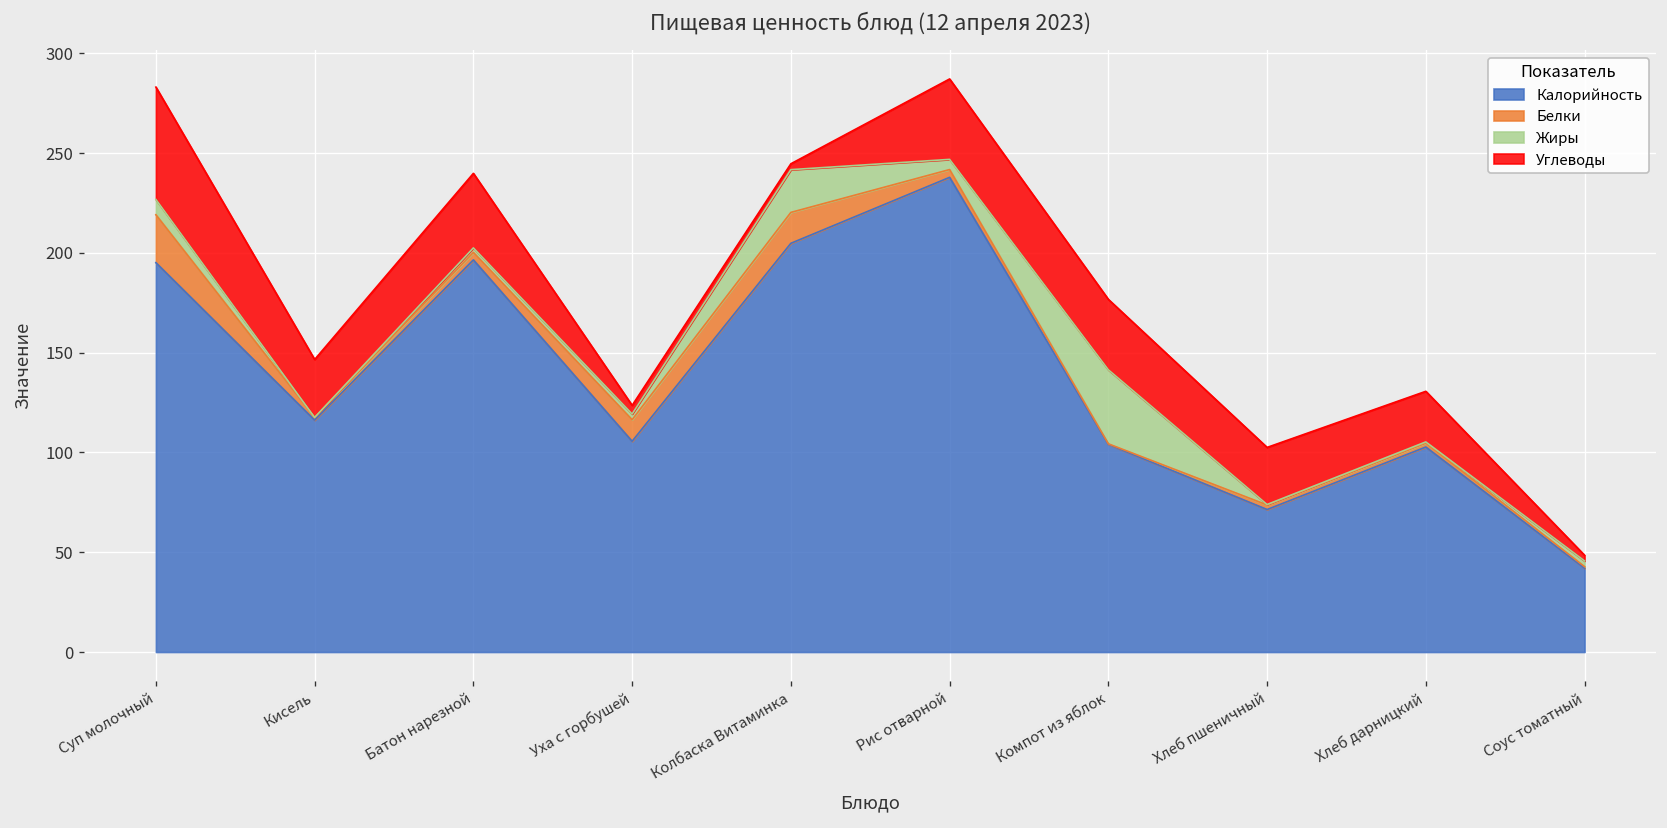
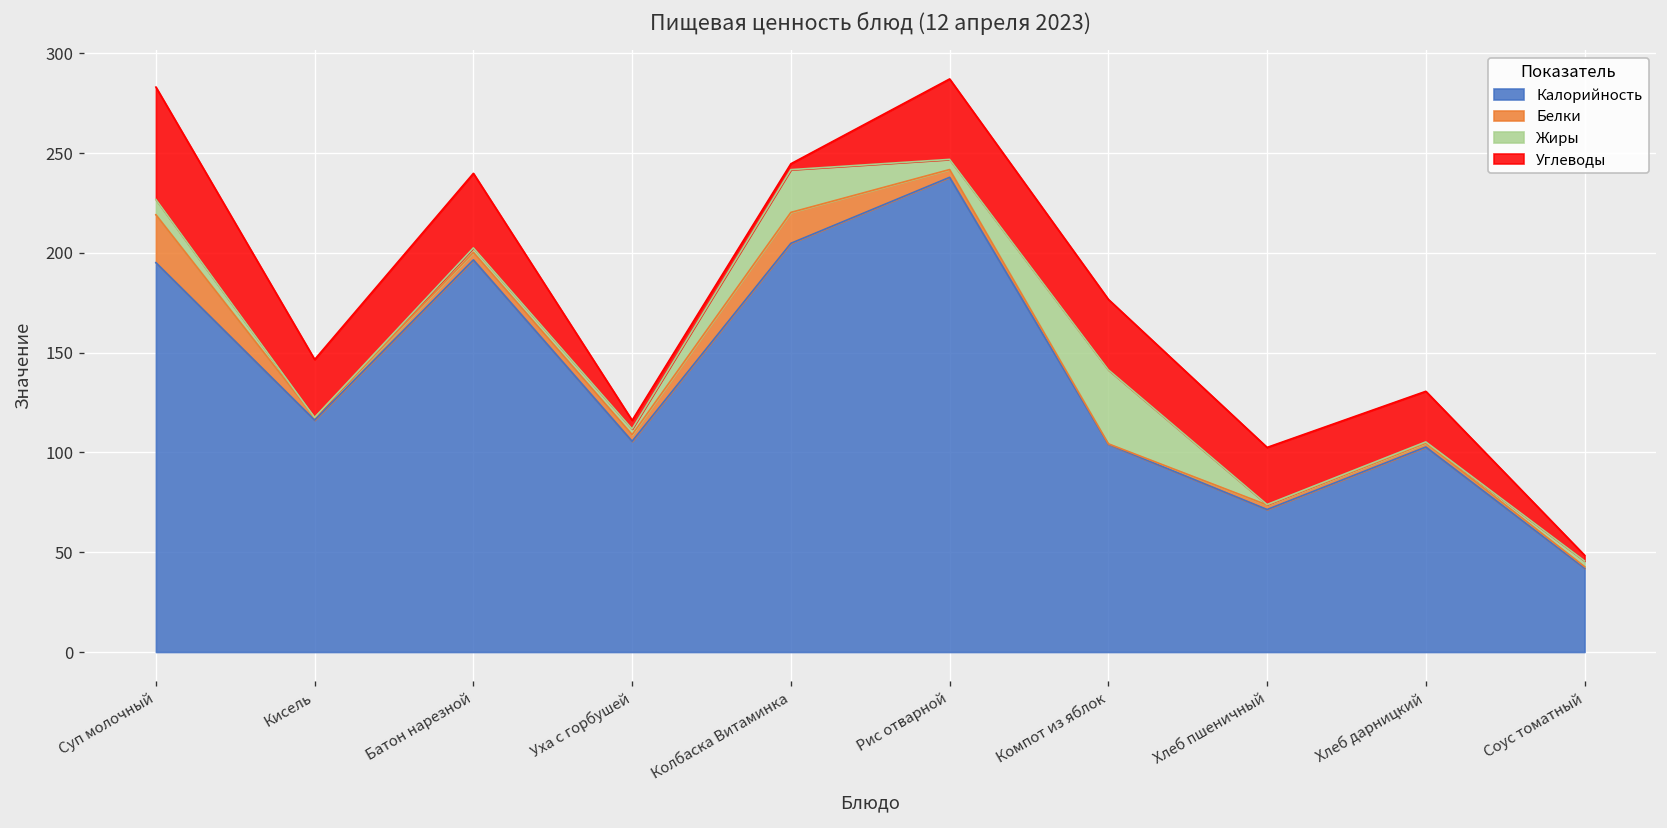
Белки, Уха с горбушей: 11 -> 3
